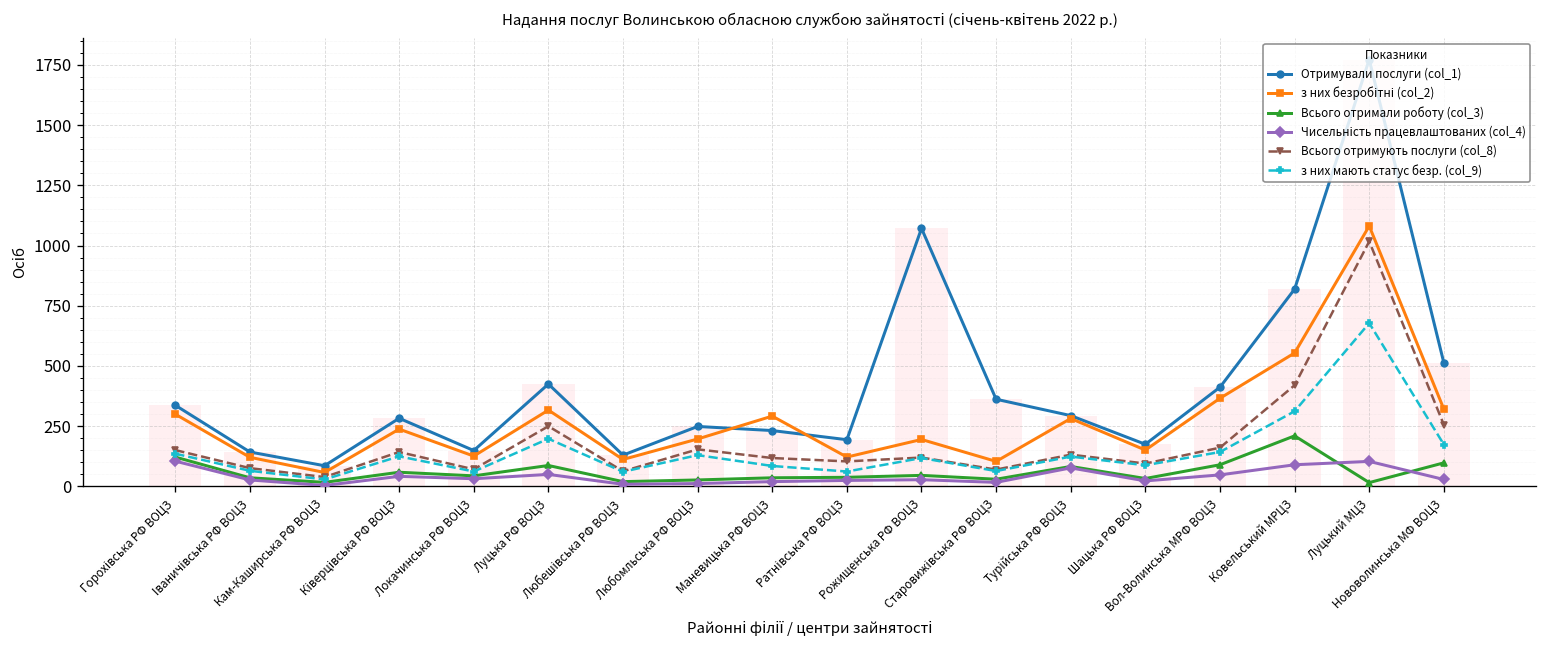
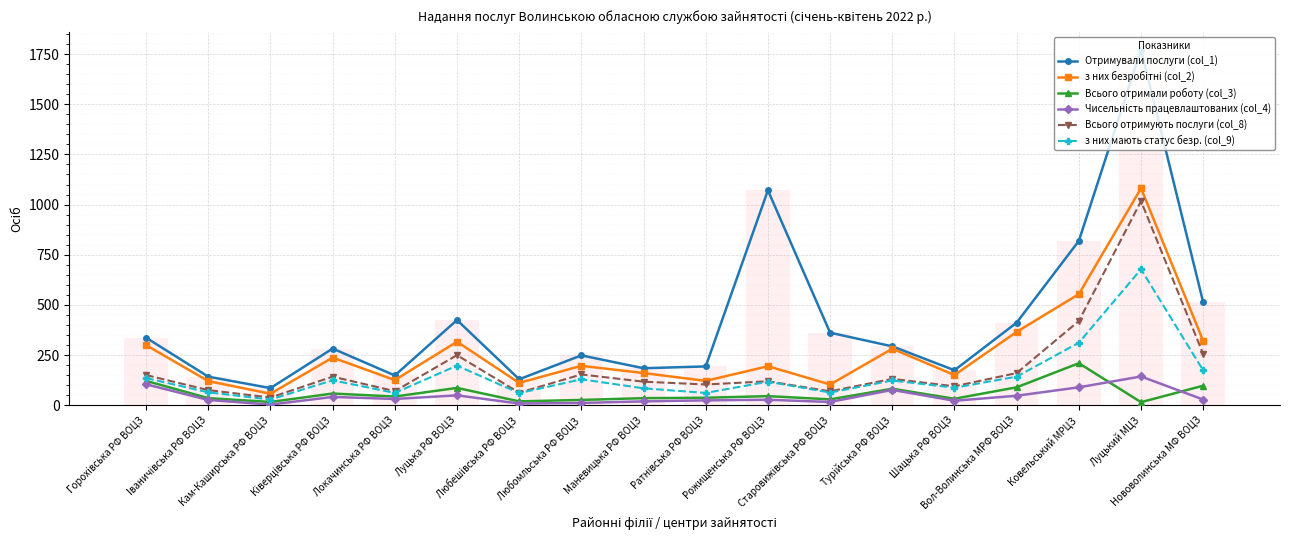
Отримували послуги (col_1), Маневицька РФ ВОЦЗ: 230 -> 190
з них безробітні (col_2), Маневицька РФ ВОЦЗ: 290 -> 160
Чисельність працевлаштованих (col_4), Луцький МЦЗ: 100 -> 140
